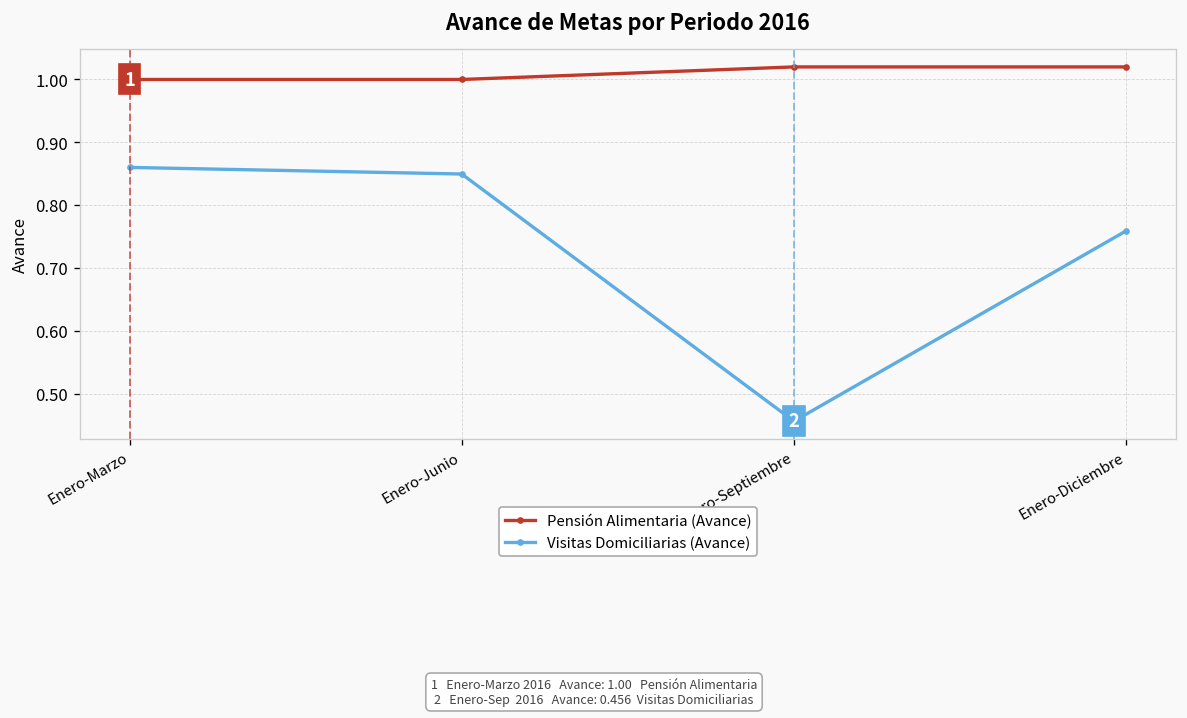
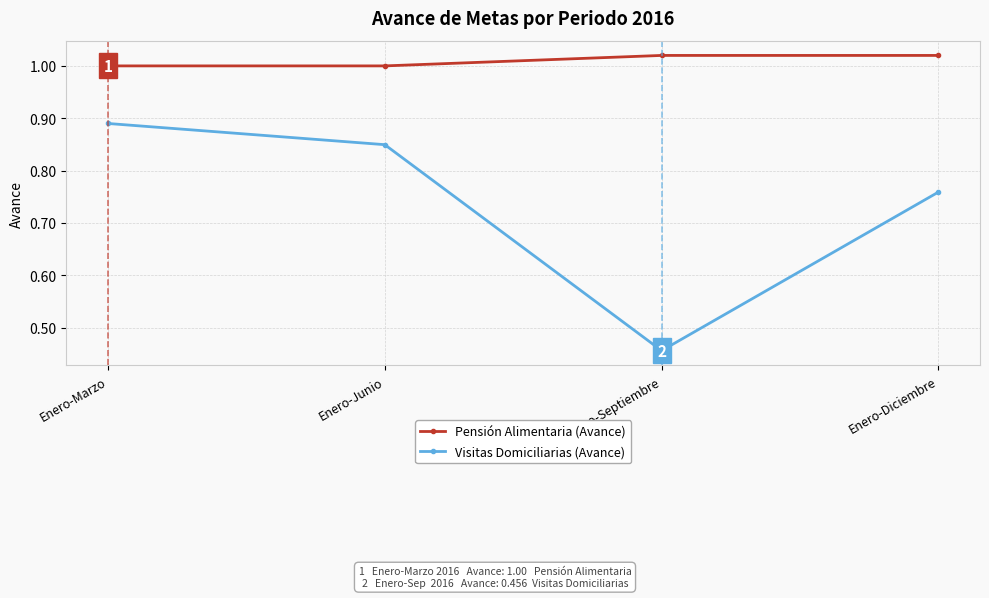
Visitas Domiciliarias (Avance), Enero-Marzo: 0.86 -> 0.89
